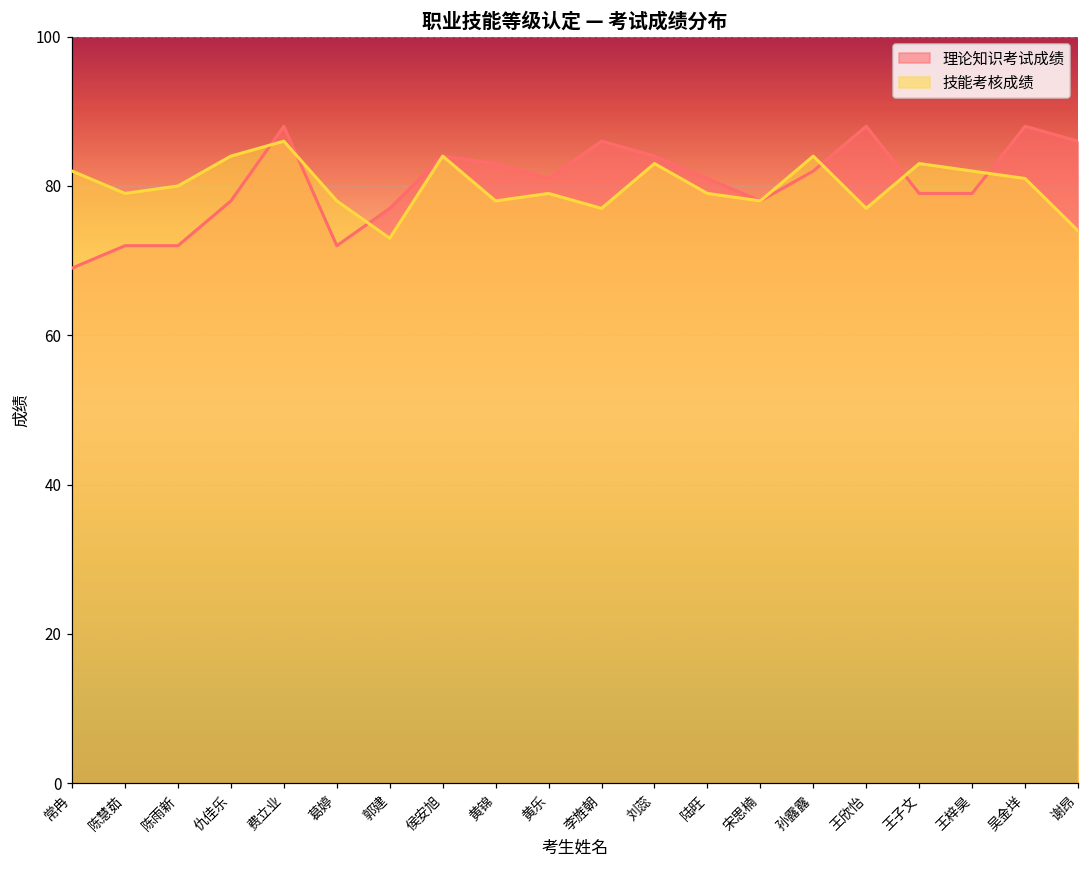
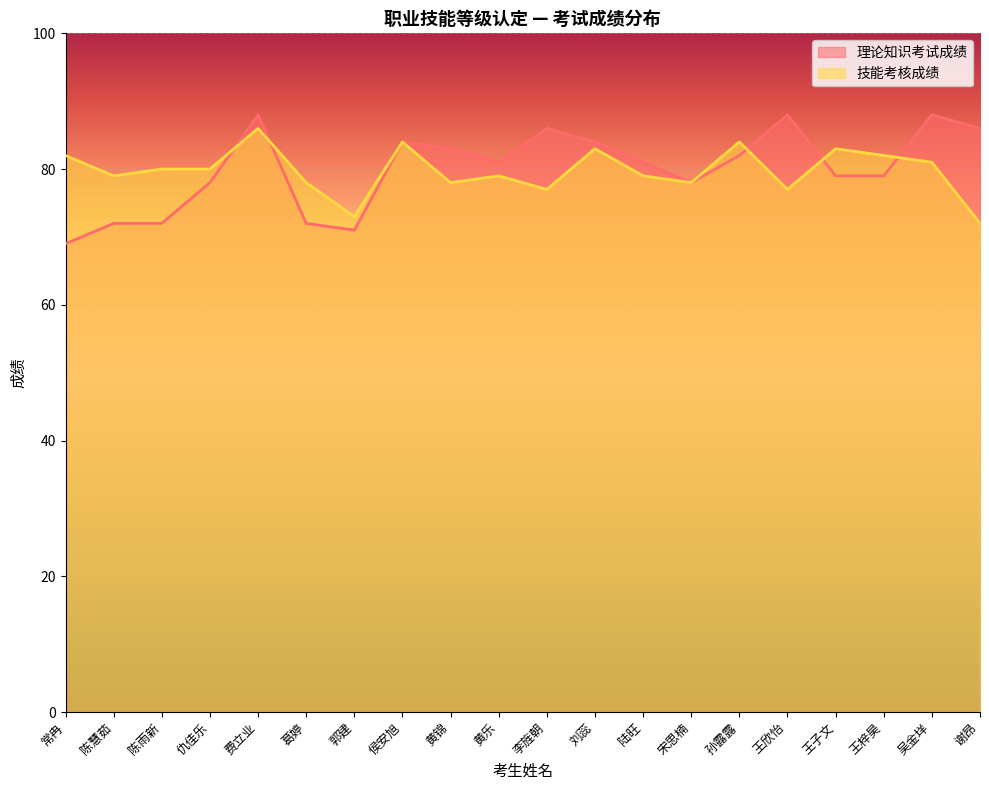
技能考核成绩, 仇佳乐: 84 -> 80
理论知识考试成绩, 郭建: 77 -> 71
技能考核成绩, 谢昂: 74 -> 72
